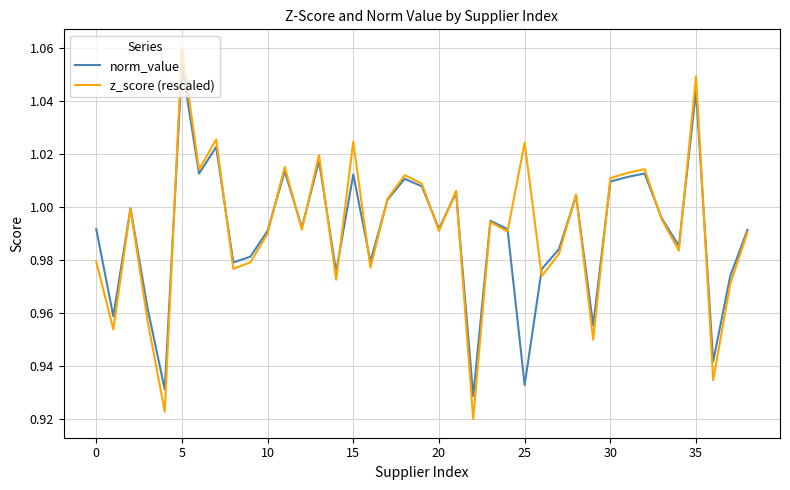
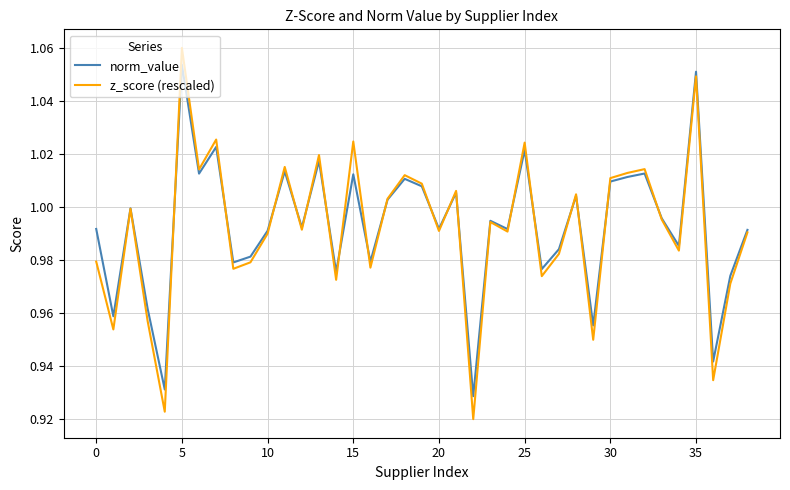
norm_value, 25: 0.933 -> 1.021
norm_value, 35: 1.044 -> 1.051
